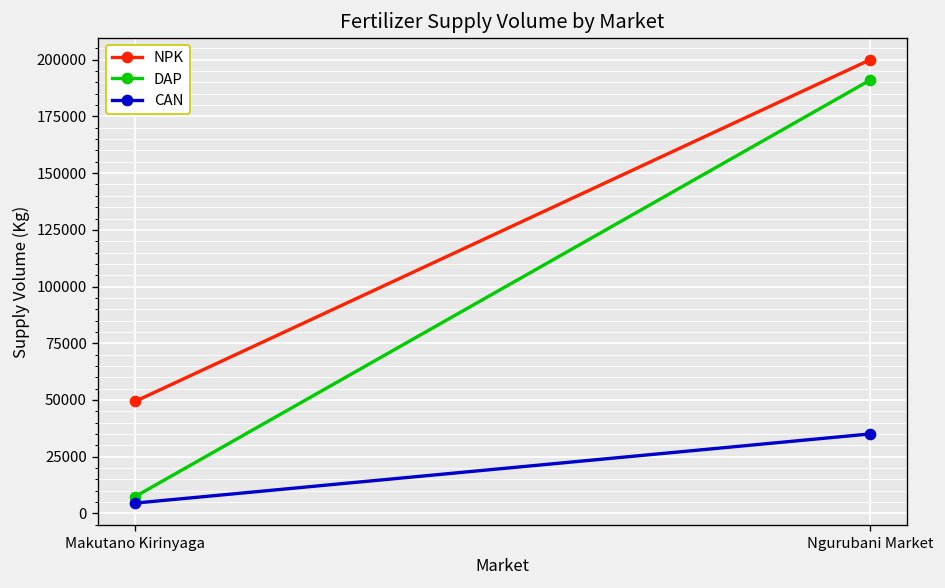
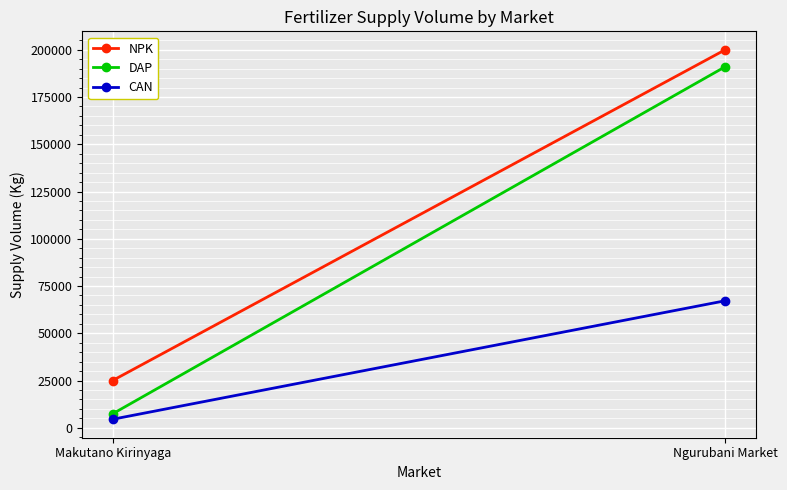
NPK, Makutano Kirinyaga: 49000 -> 25000
CAN, Ngurubani Market: 35000 -> 67000
